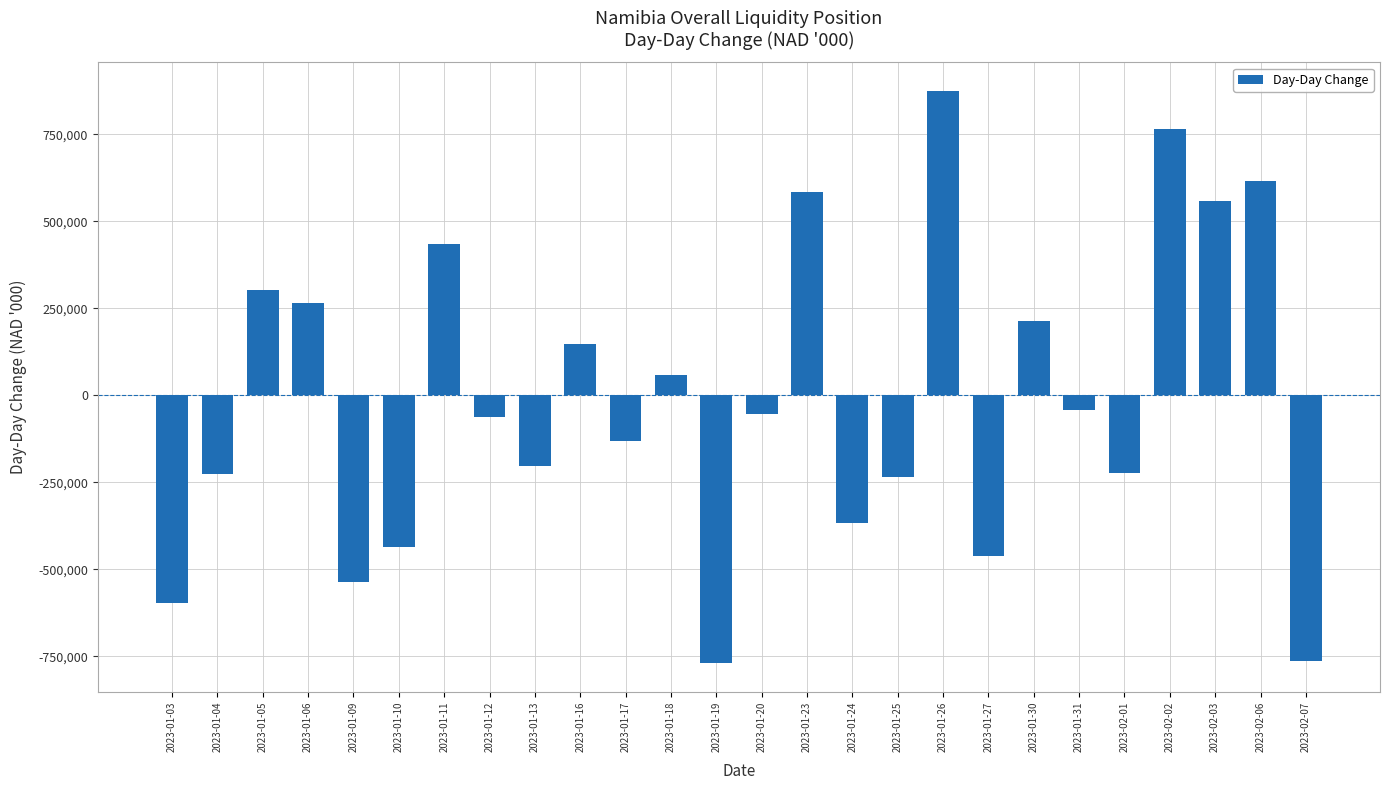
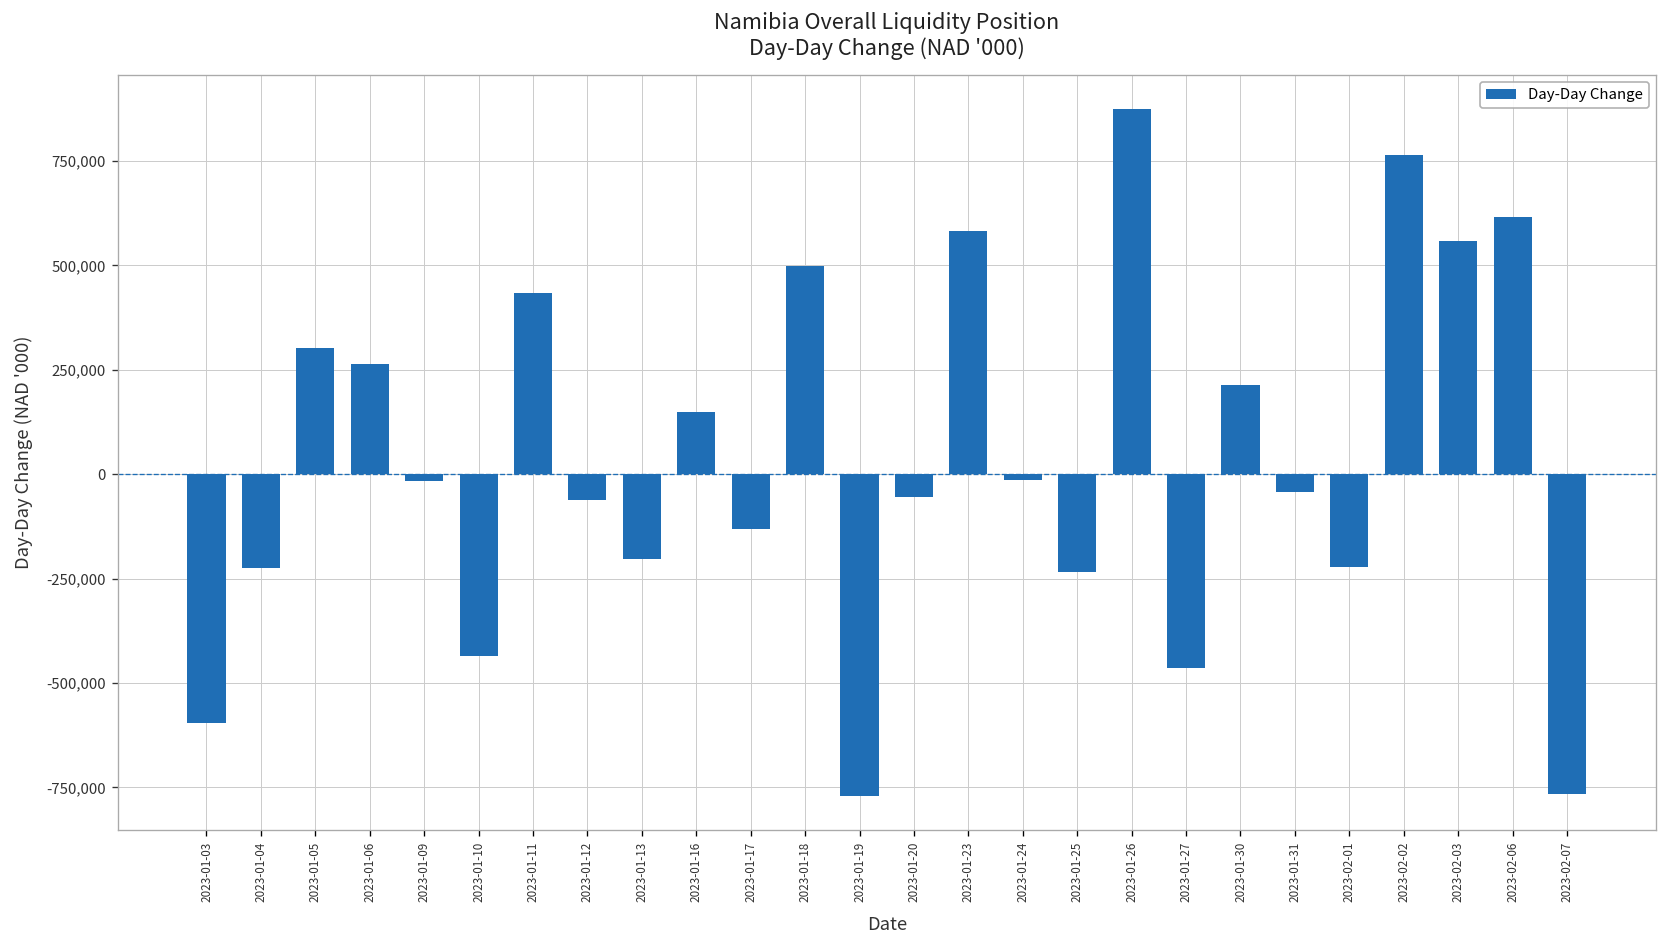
2023-01-09: -540,000 -> -20,000
2023-01-18: 60,000 -> 500,000
2023-01-24: -370,000 -> -10,000
